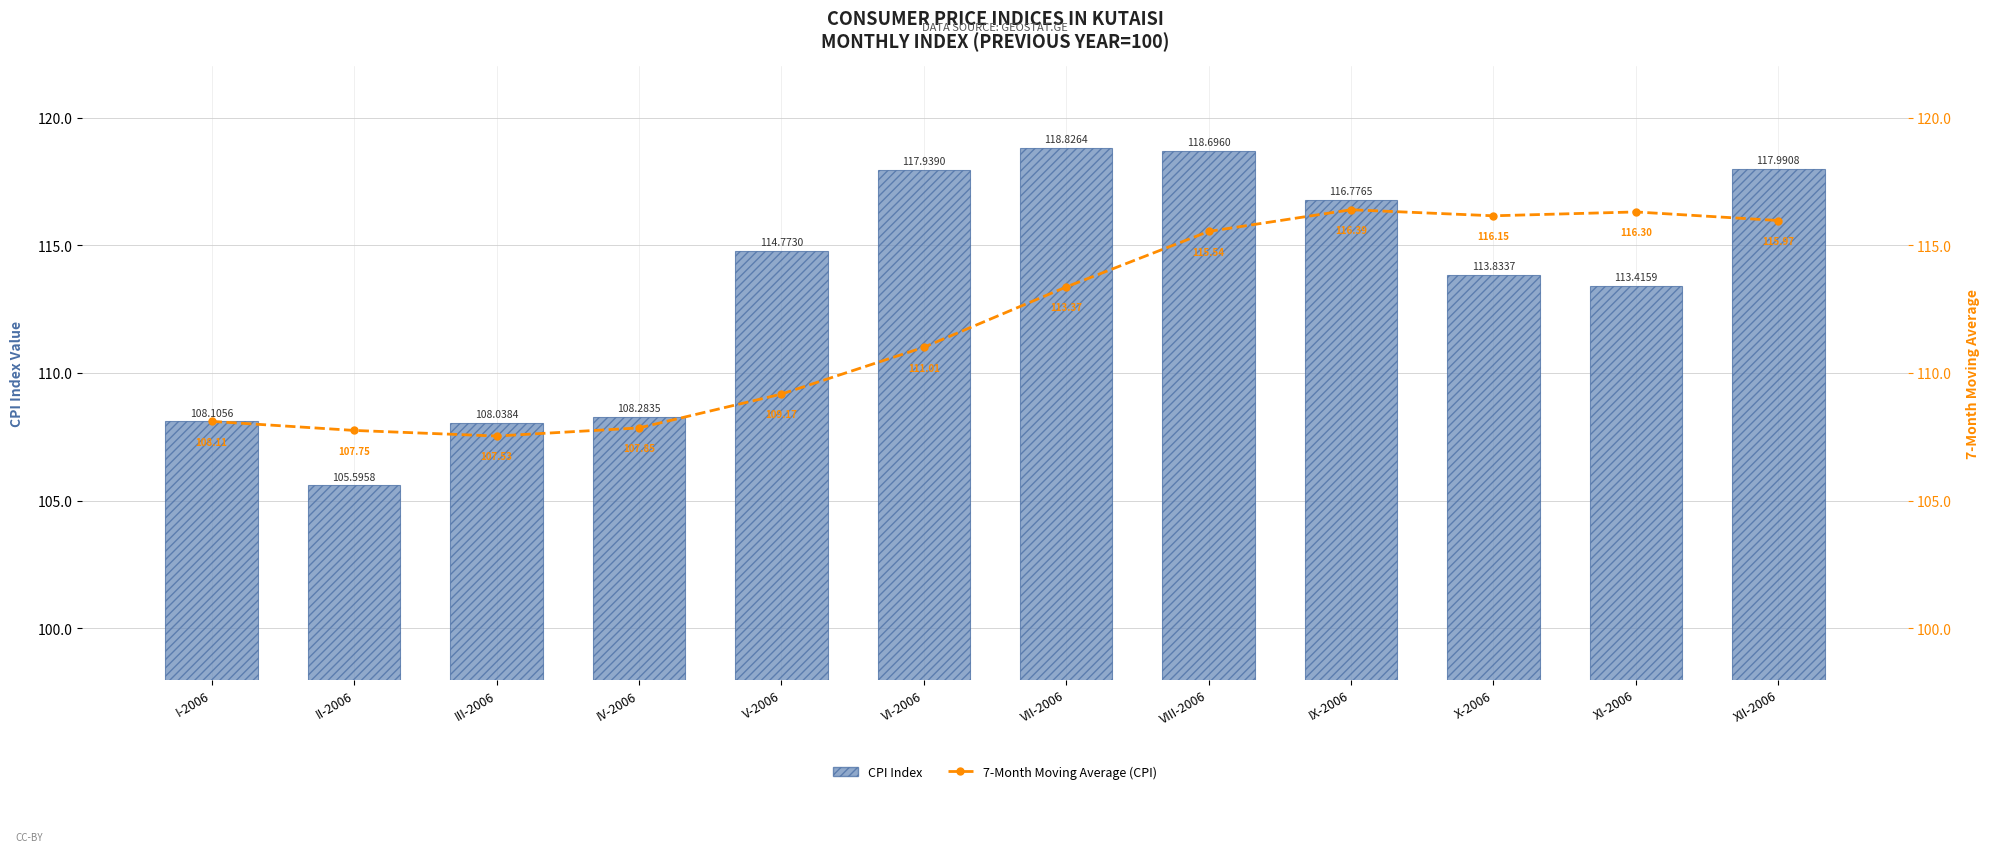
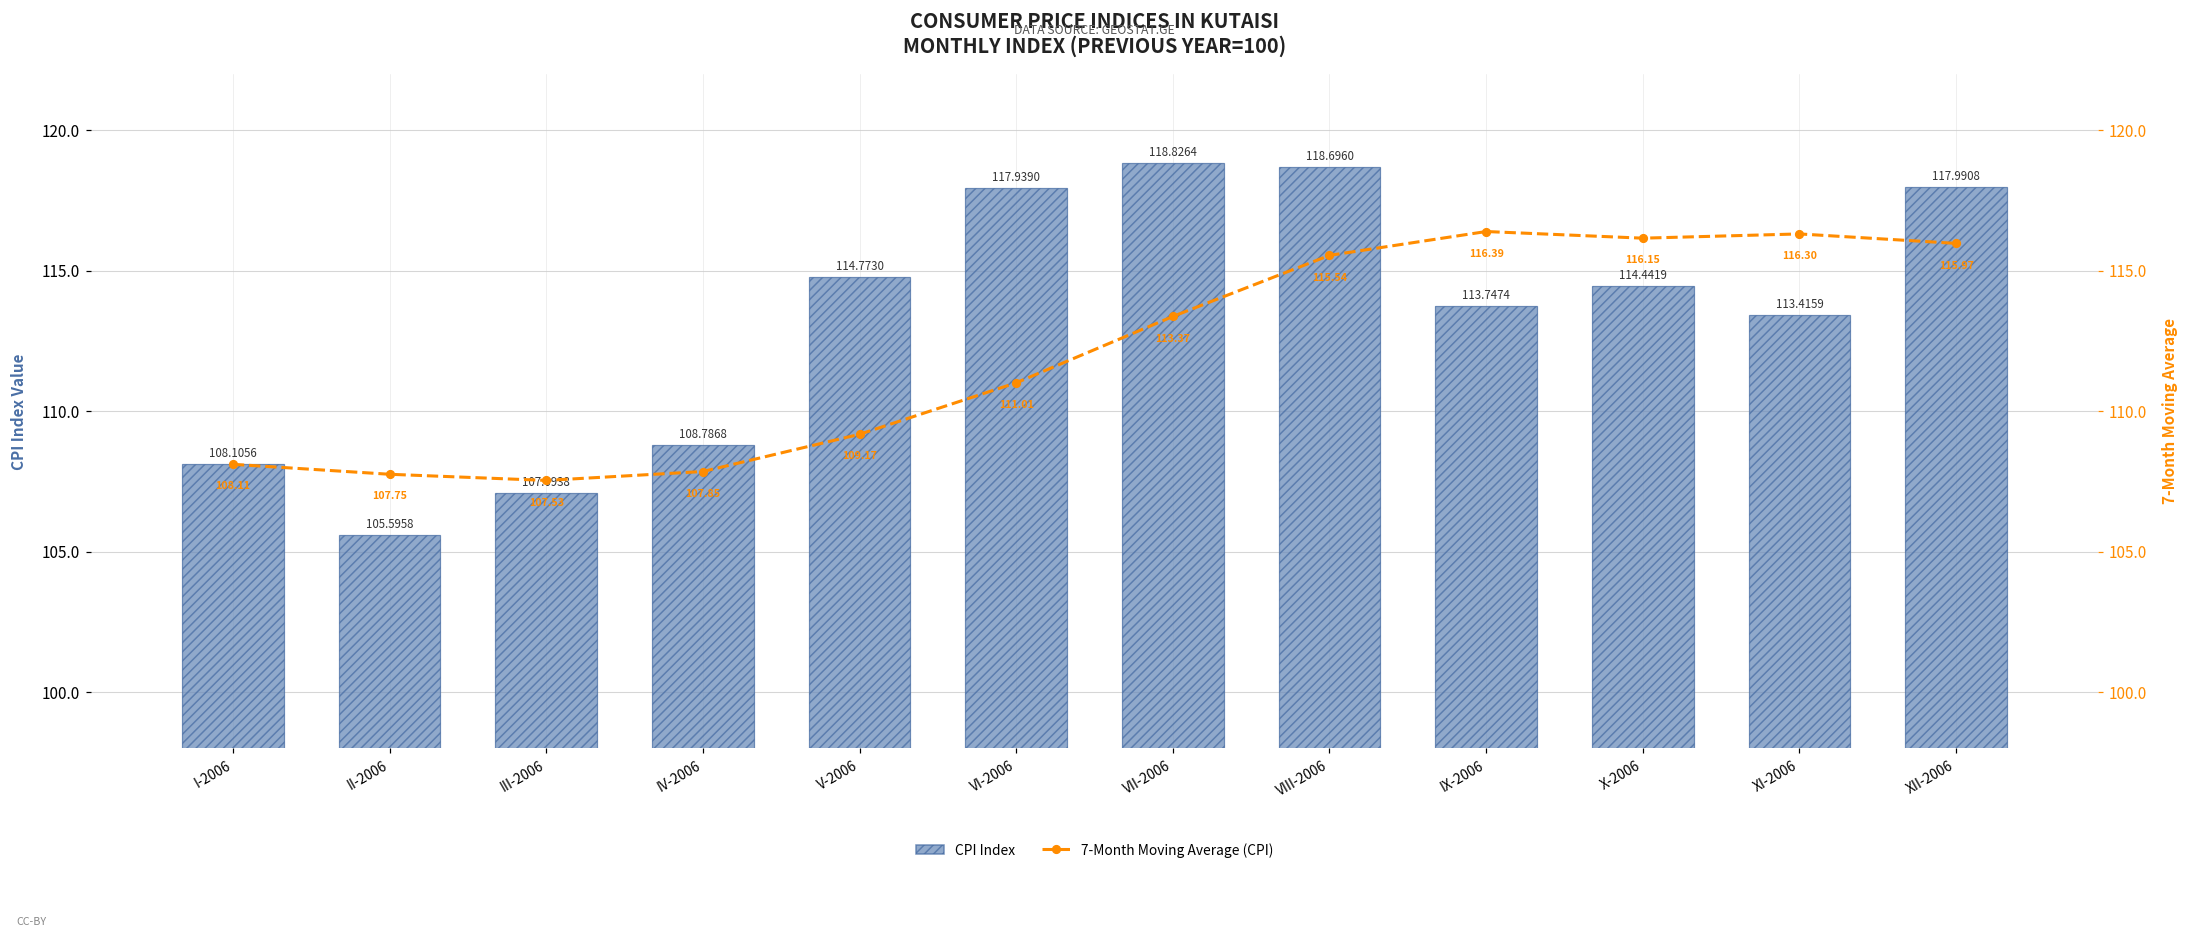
CPI Index, III-2006: 108.0384 -> 107.0938
CPI Index, IV-2006: 108.2835 -> 108.7868
CPI Index, IX-2006: 116.7765 -> 113.7474
CPI Index, X-2006: 113.8337 -> 114.4419
